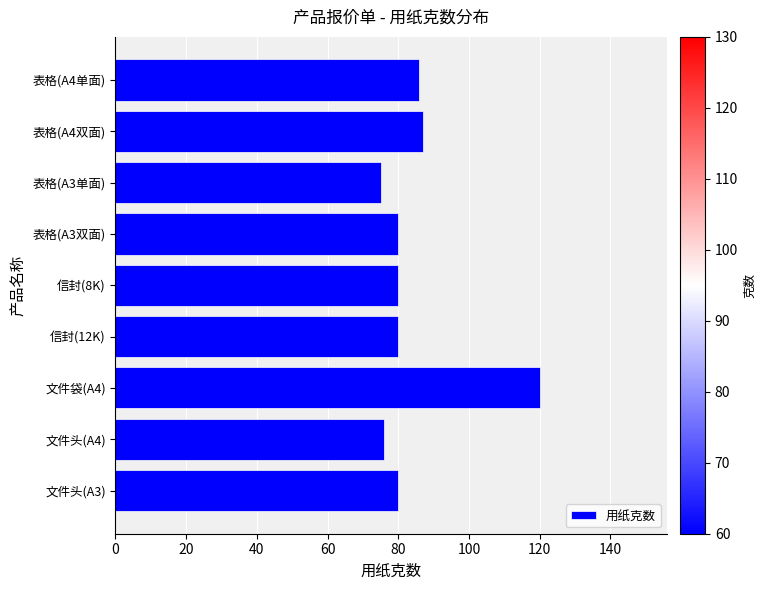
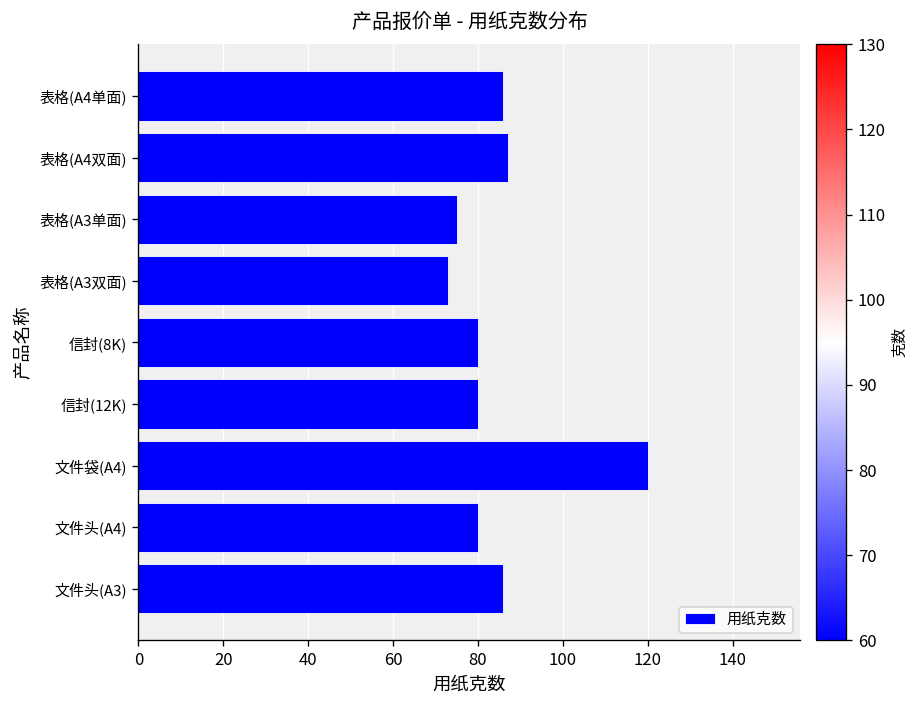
表格(A3双面): 80 -> 73
文件头(A4): 76 -> 80
文件头(A3): 80 -> 86
